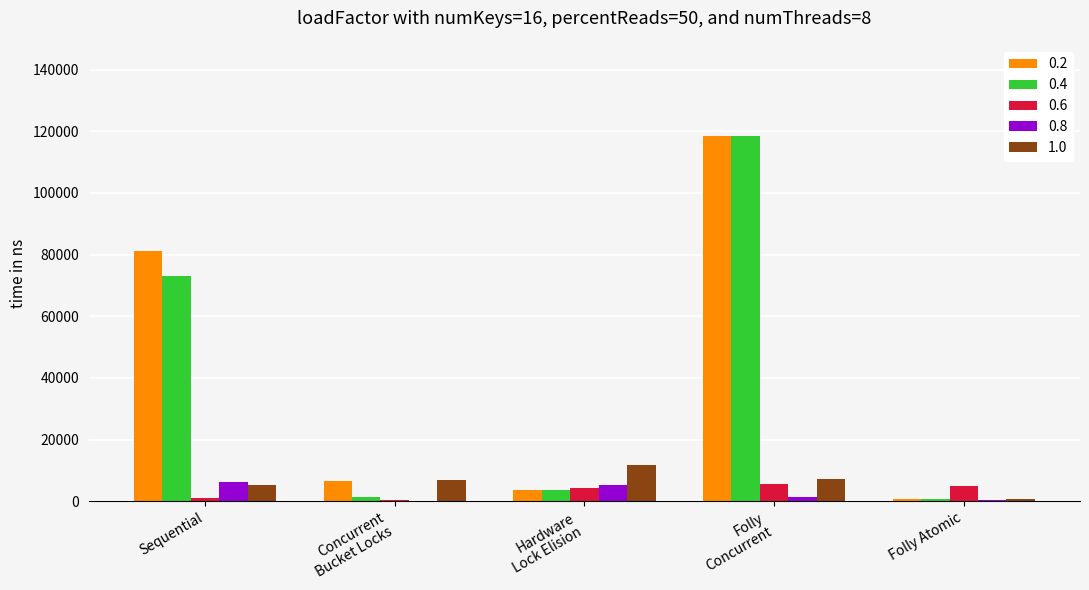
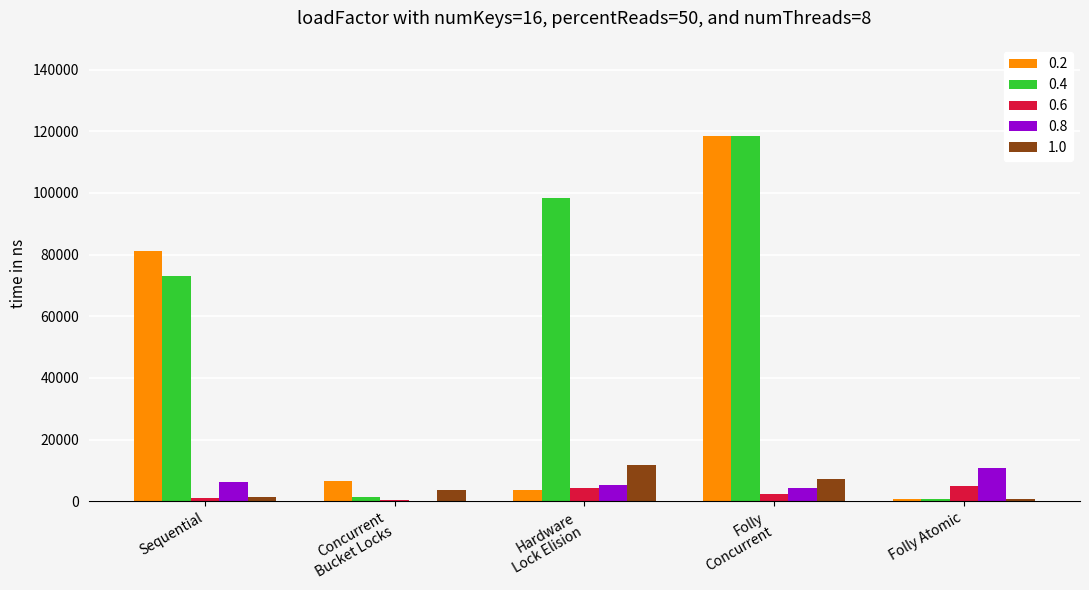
1.0, Sequential: 5000 -> 1000
1.0, Concurrent Bucket Locks: 7000 -> 4000
0.4, Hardware Lock Elision: 4000 -> 99000
0.6, Folly Concurrent: 6000 -> 2000
0.8, Folly Concurrent: 1000 -> 4000
0.8, Folly Atomic: 0 -> 11000
